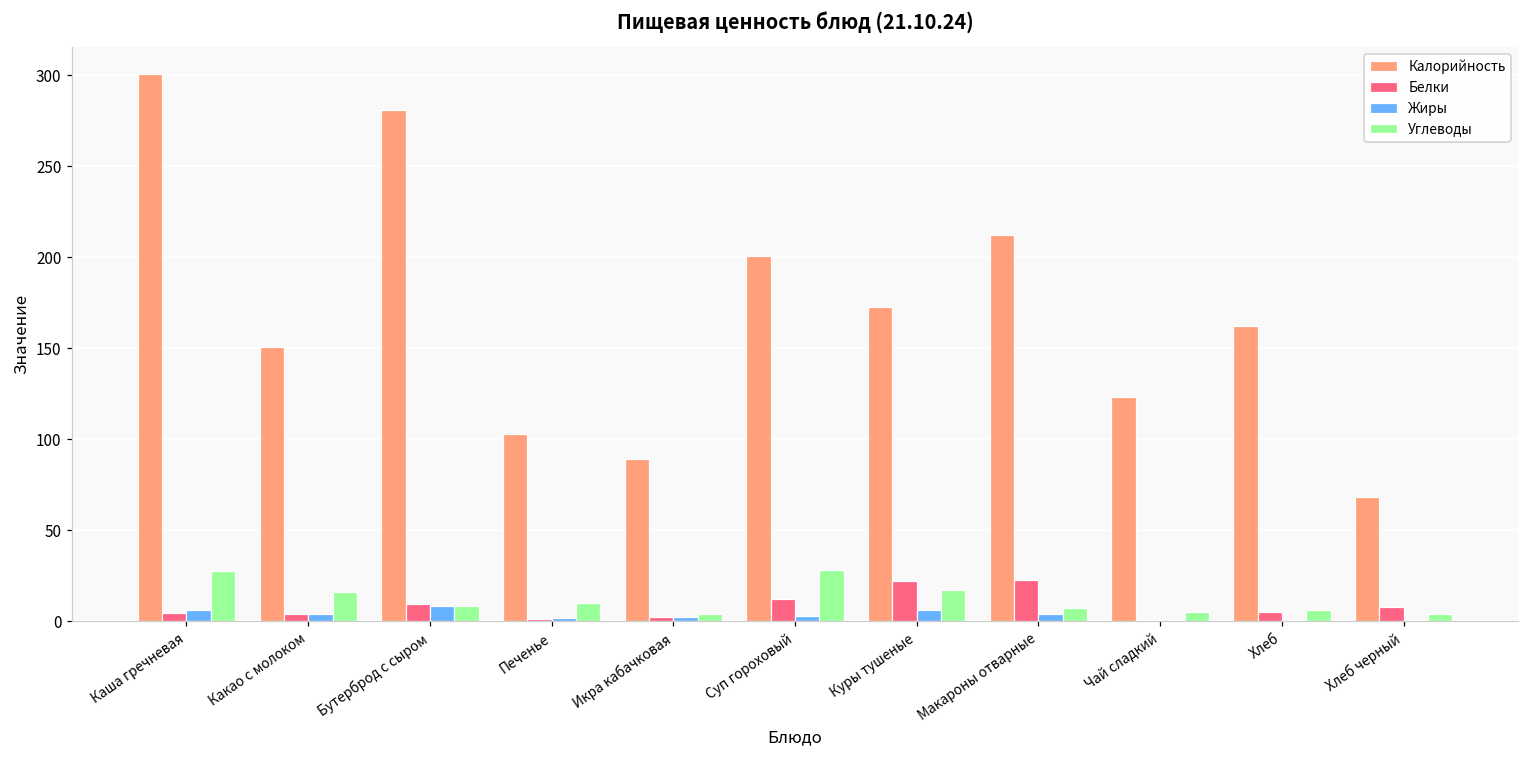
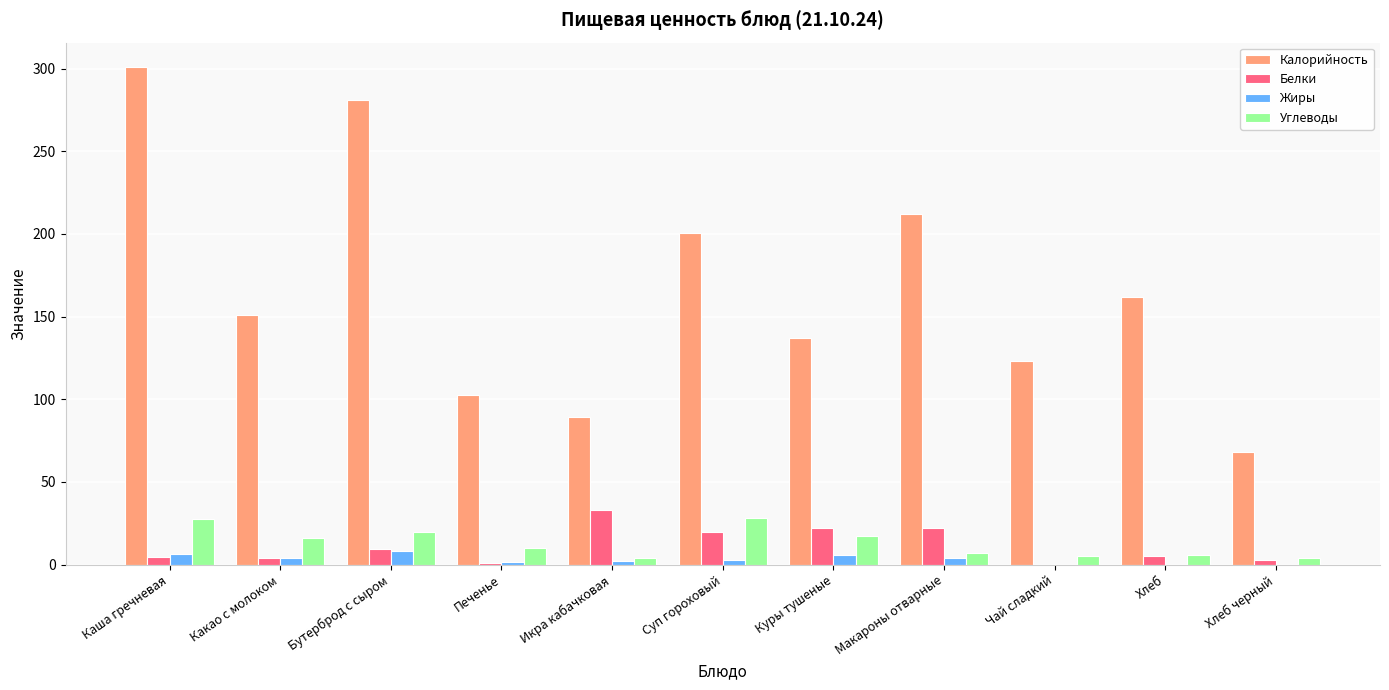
Углеводы, Бутерброд с сыром: 8 -> 20
Белки, Икра кабачковая: 2 -> 33
Белки, Суп гороховый: 12 -> 20
Калорийность, Куры тушеные: 173 -> 137
Белки, Хлеб черный: 8 -> 3
